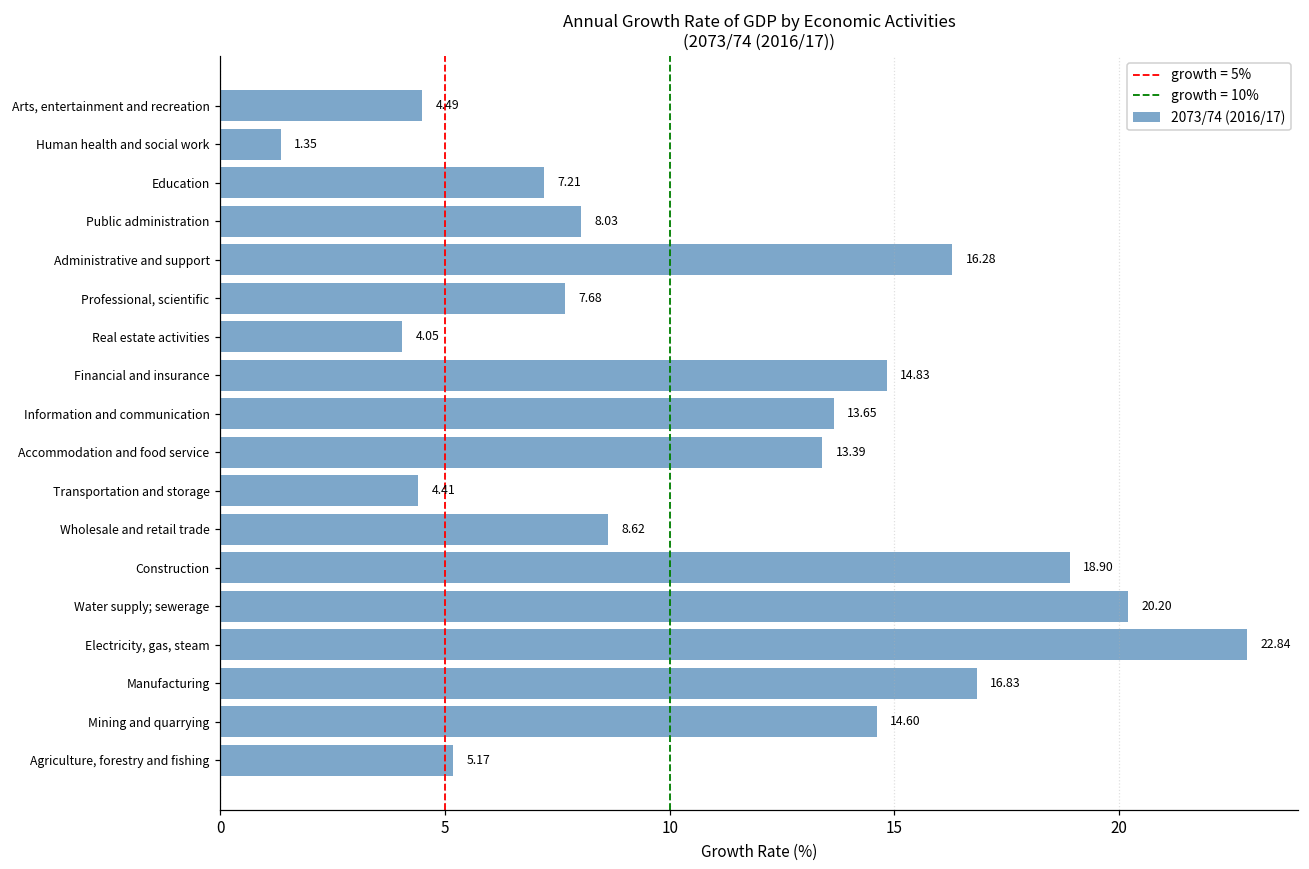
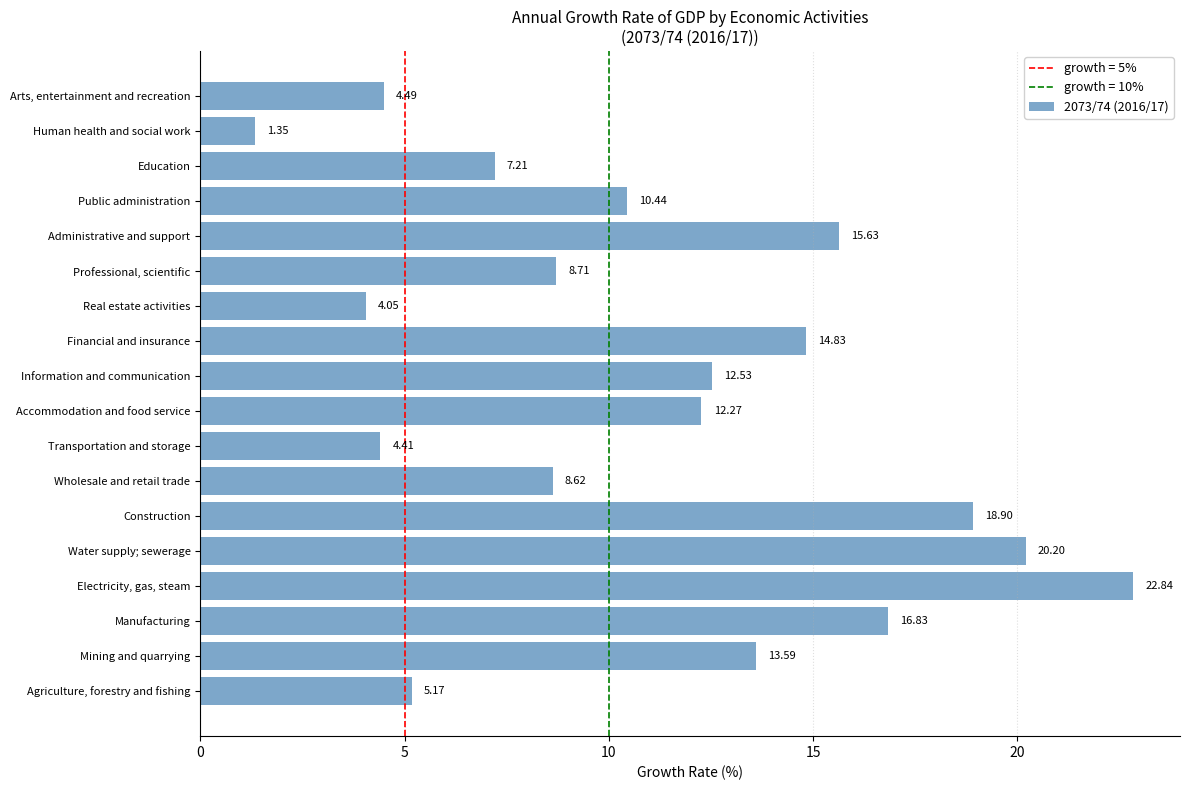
Public administration: 8.03 -> 10.44
Administrative and support: 16.28 -> 15.63
Professional, scientific: 7.68 -> 8.71
Information and communication: 13.65 -> 12.53
Accommodation and food service: 13.39 -> 12.27
Mining and quarrying: 14.60 -> 13.59
